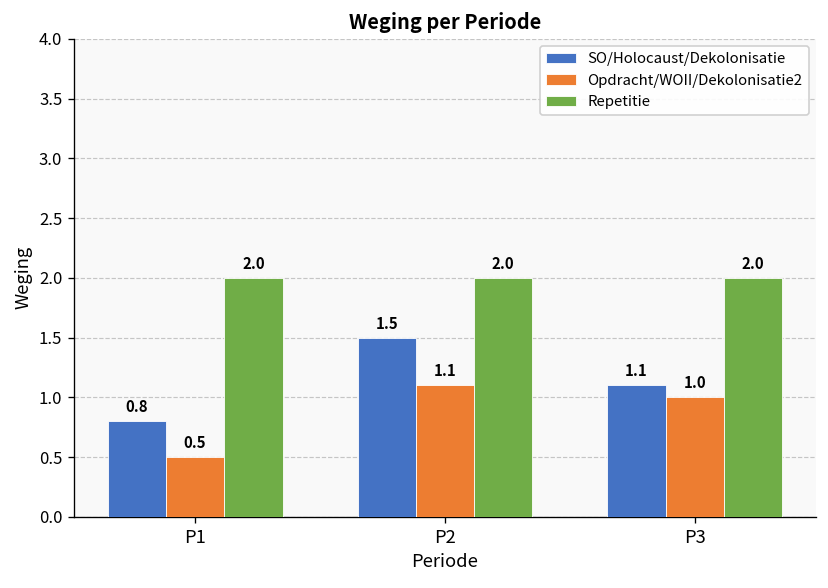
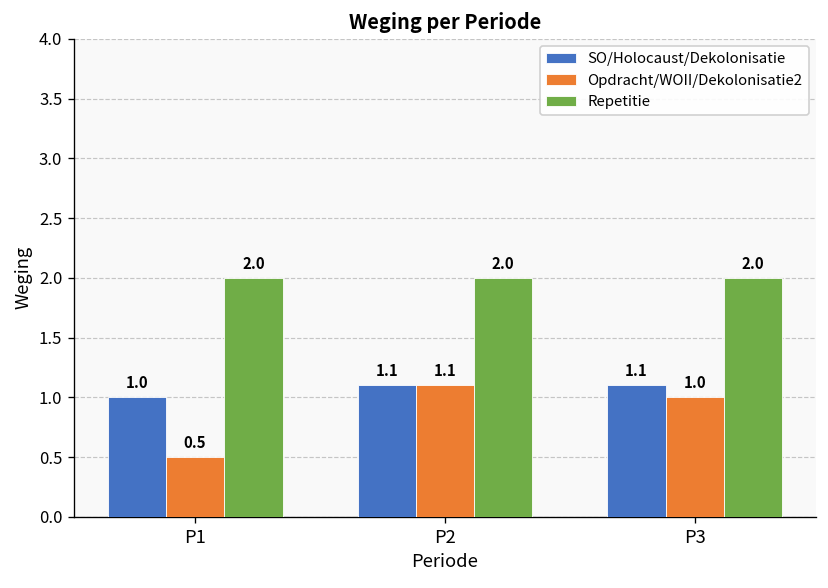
SO/Holocaust/Dekolonisatie, P1: 0.8 -> 1.0
SO/Holocaust/Dekolonisatie, P2: 1.5 -> 1.1
